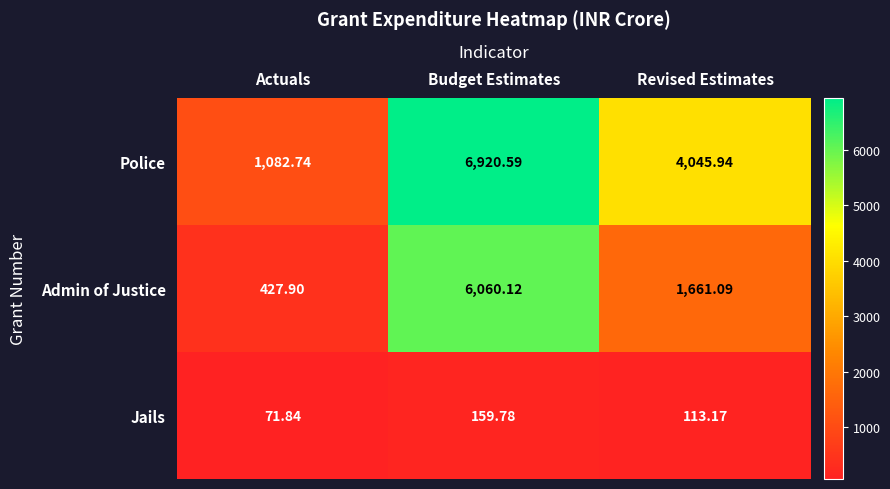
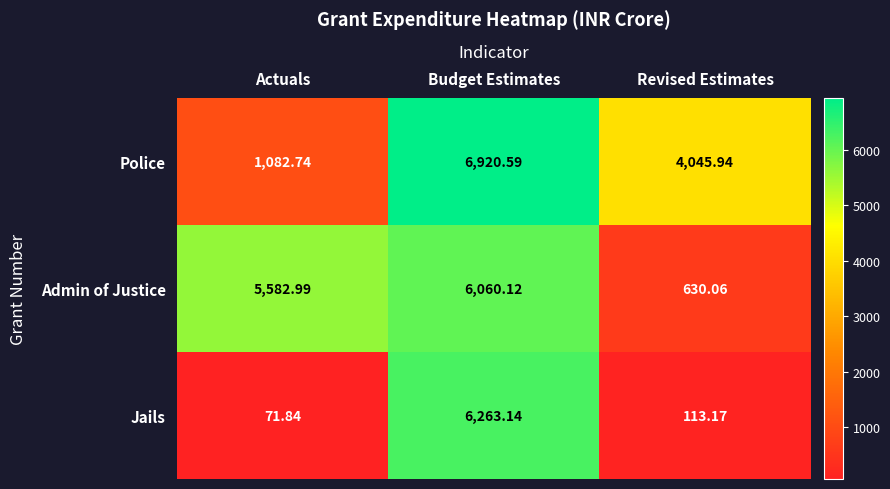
Admin of Justice, Actuals: 427.90 -> 5,582.99
Admin of Justice, Revised Estimates: 1,661.09 -> 630.06
Jails, Budget Estimates: 159.78 -> 6,263.14
